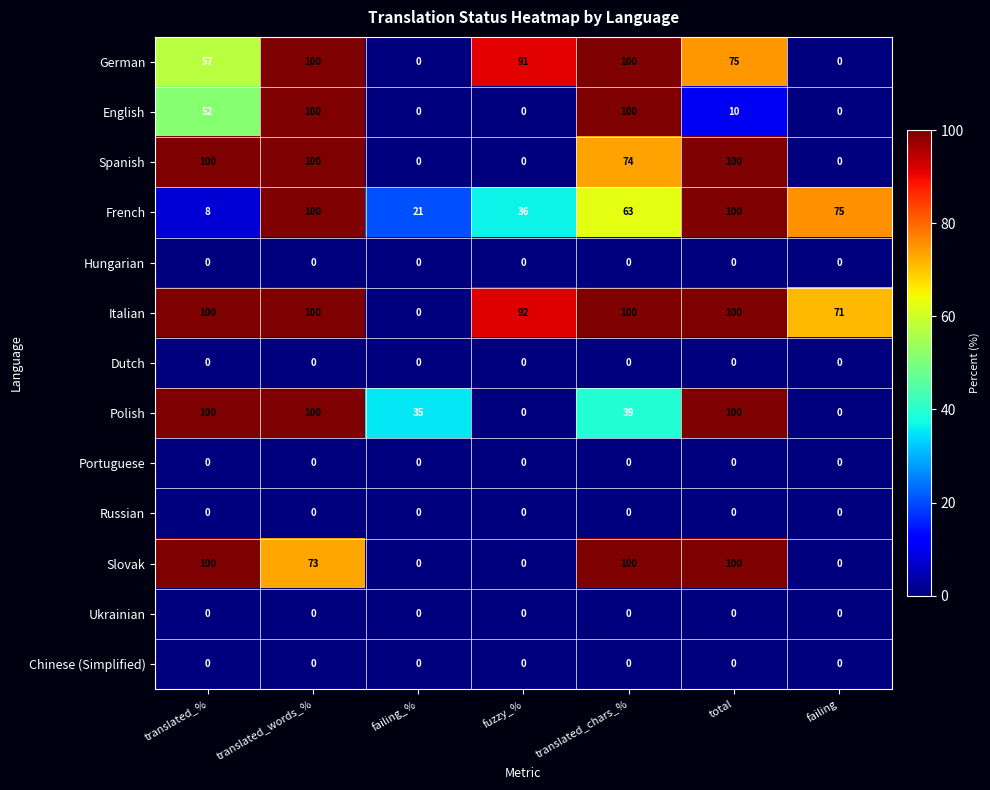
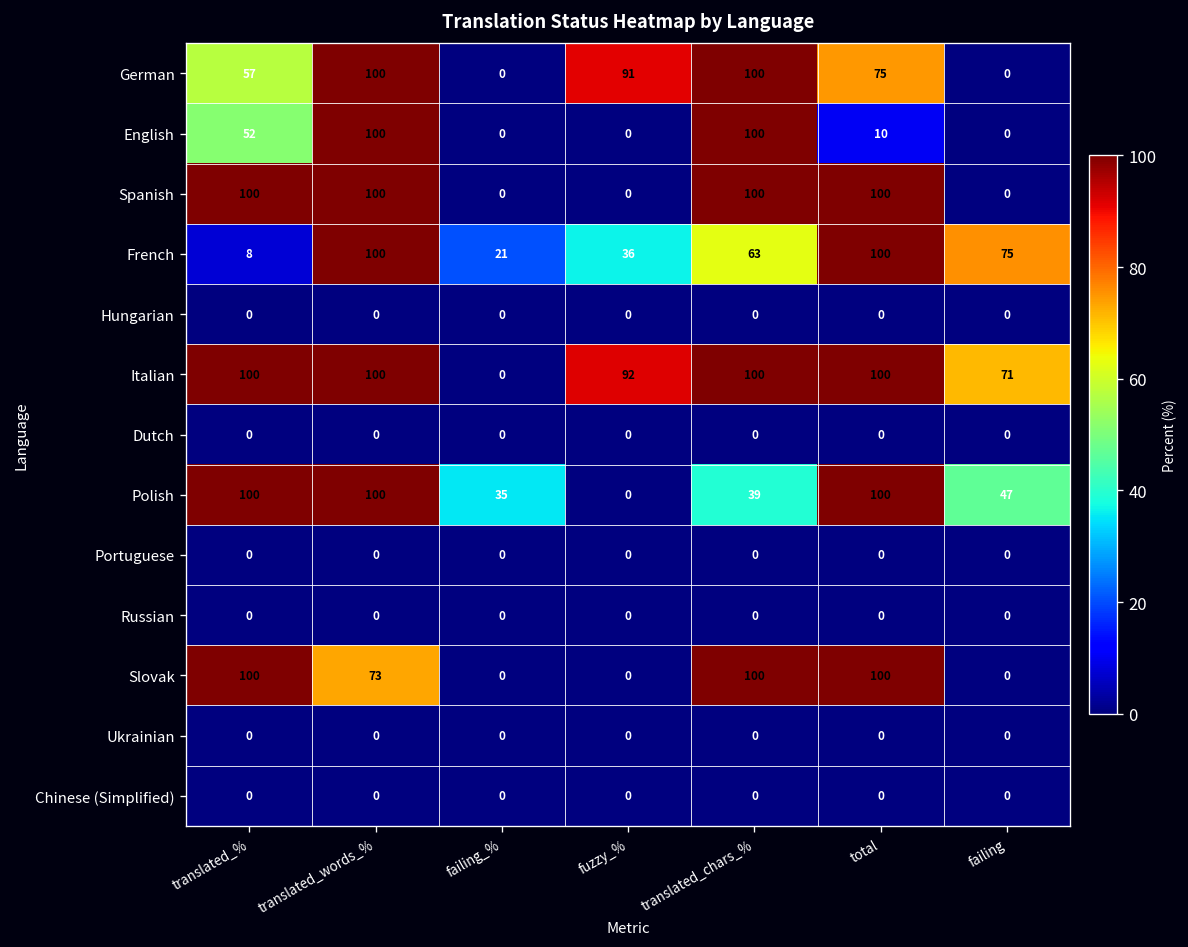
Spanish, translated_chars_%: 74 -> 100
Polish, failing: 0 -> 47
